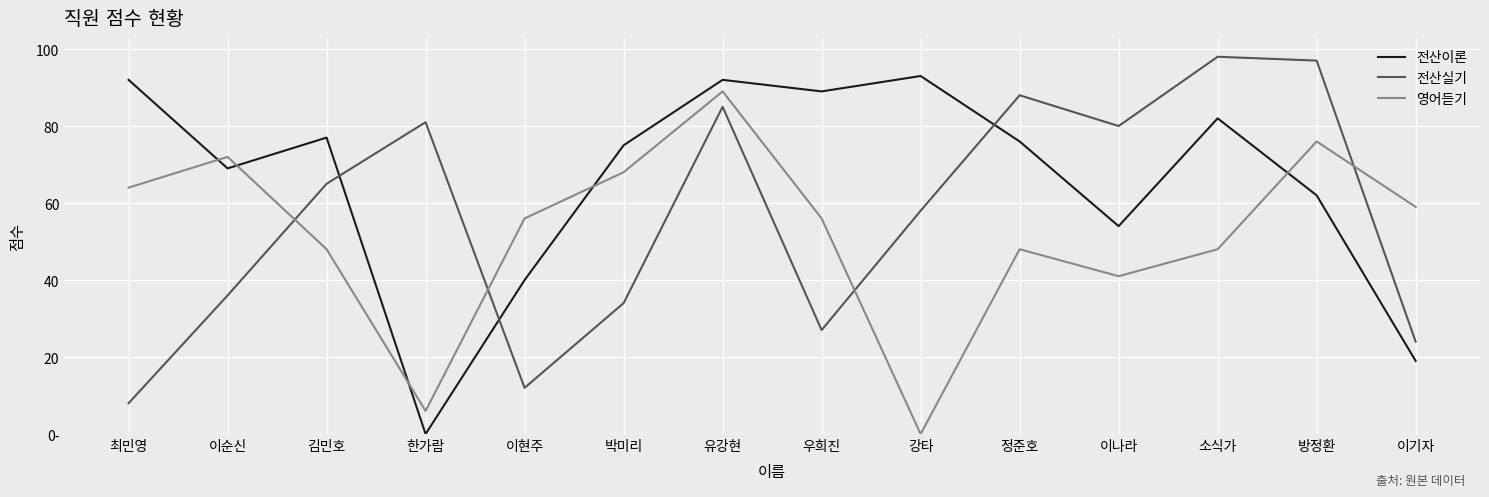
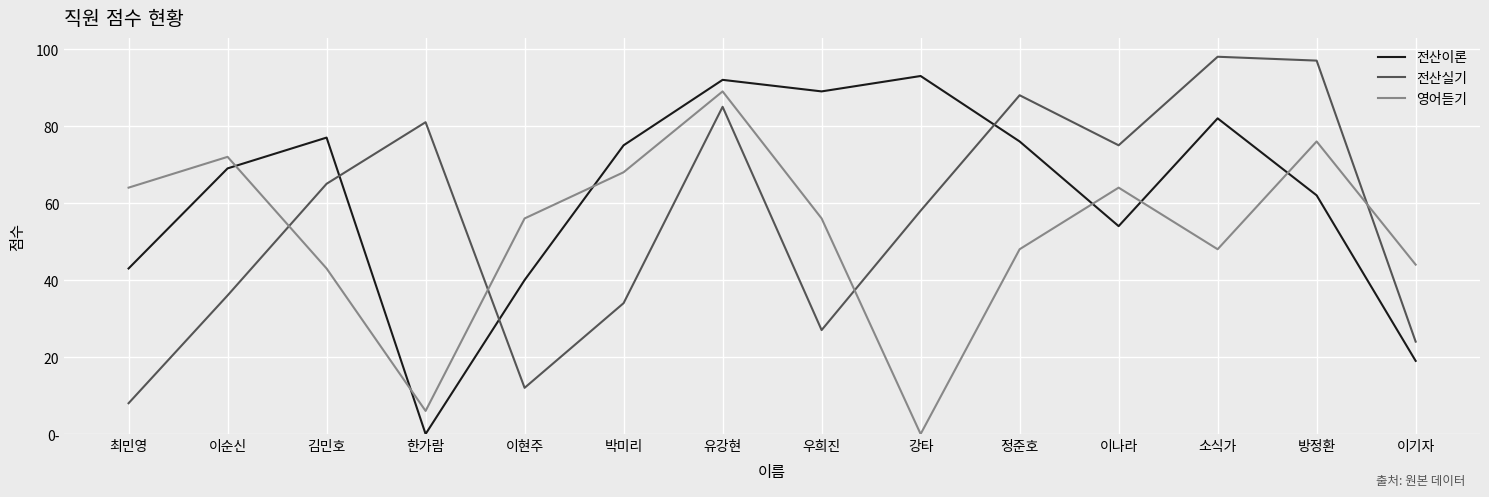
전산이론, 최민영: 92 -> 43
영어듣기, 김민호: 48 -> 43
전산실기, 이나라: 80 -> 75
영어듣기, 이나라: 41 -> 64
영어듣기, 이기자: 59 -> 44
